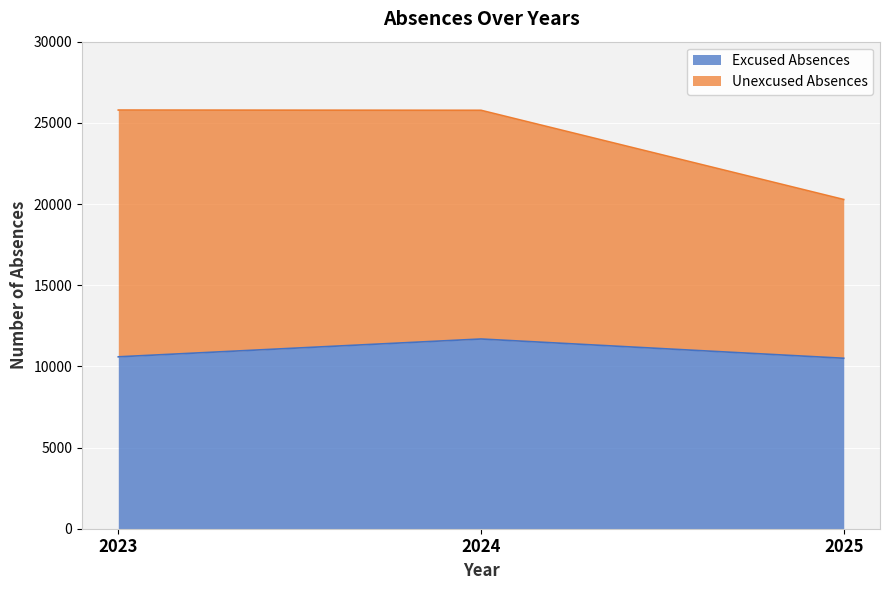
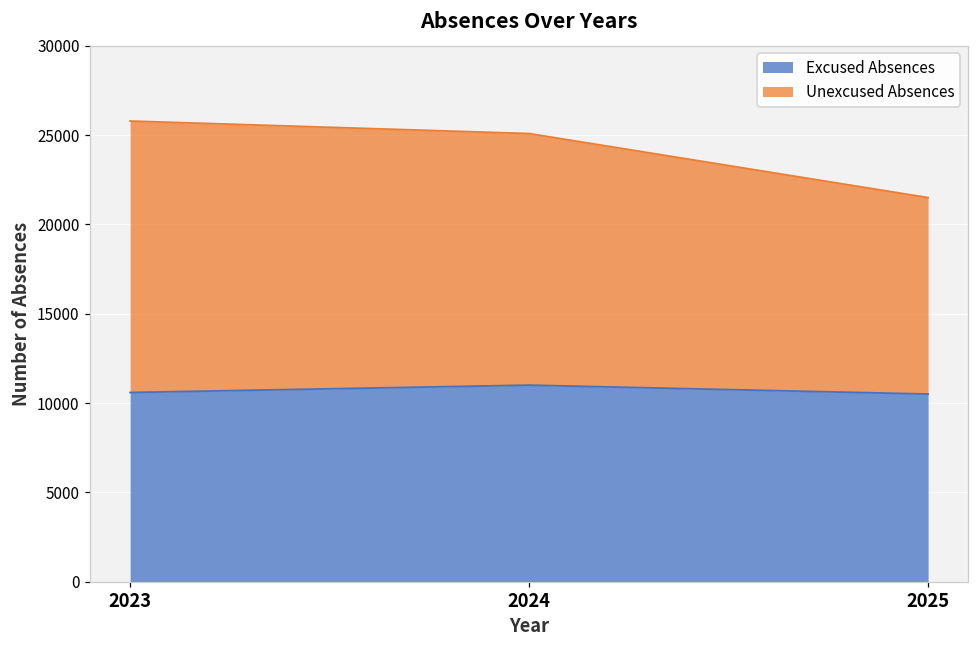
Excused Absences, 2024: 11700 -> 11000
Unexcused Absences, 2025: 9800 -> 11000
